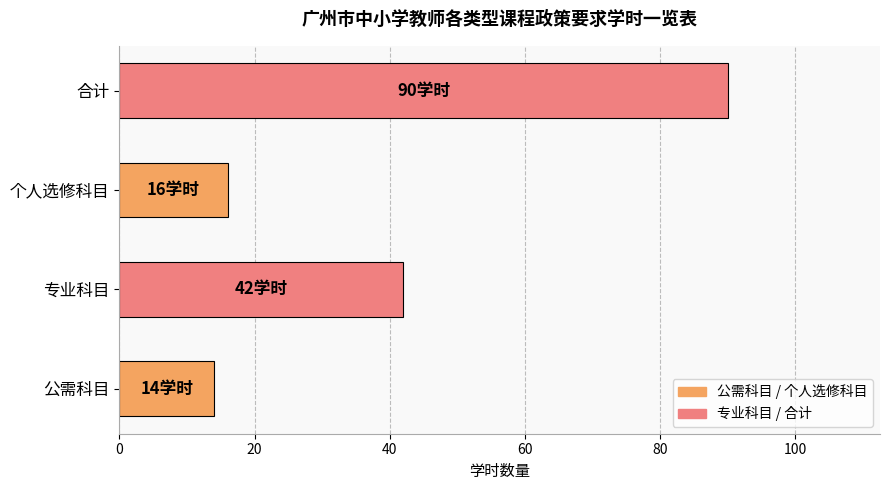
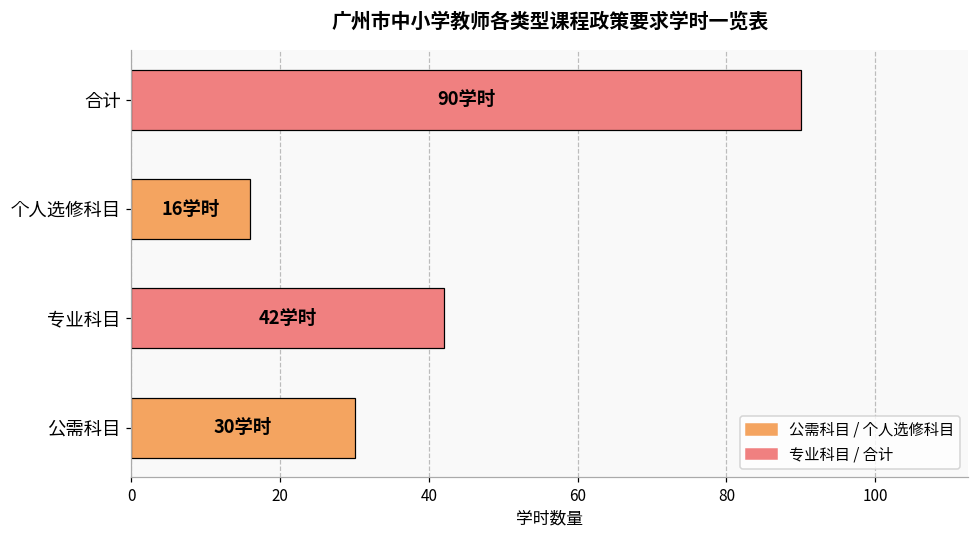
公需科目: 14 -> 30
